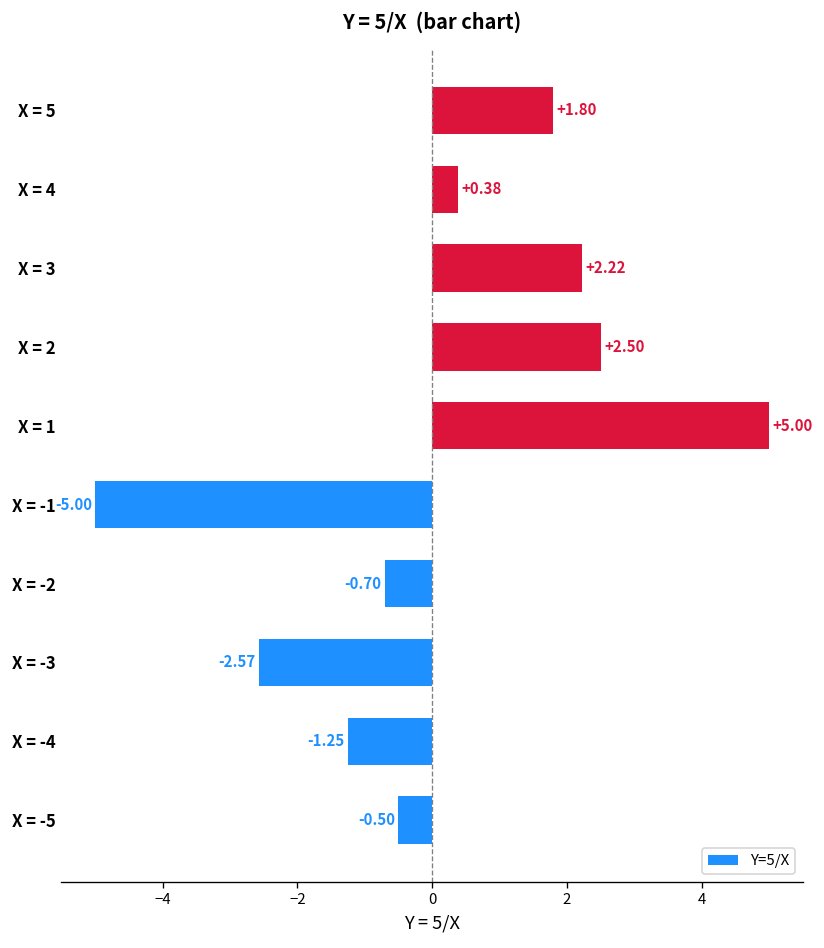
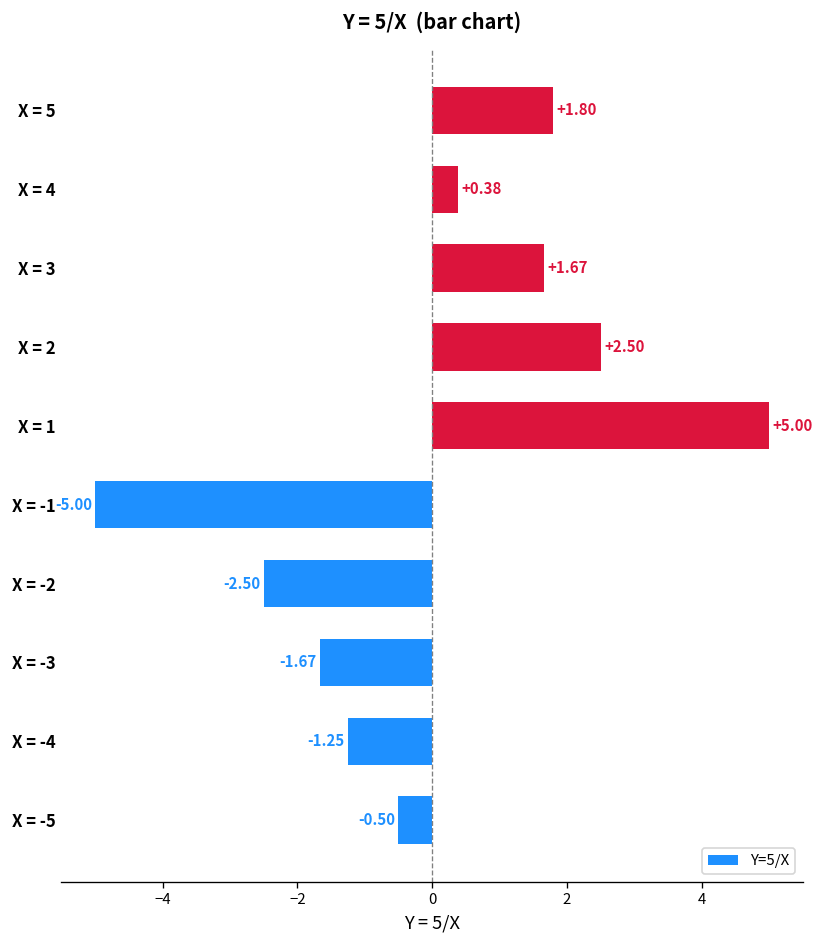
X = 3: +2.22 -> +1.67
X = -2: -0.70 -> -2.50
X = -3: -2.57 -> -1.67
